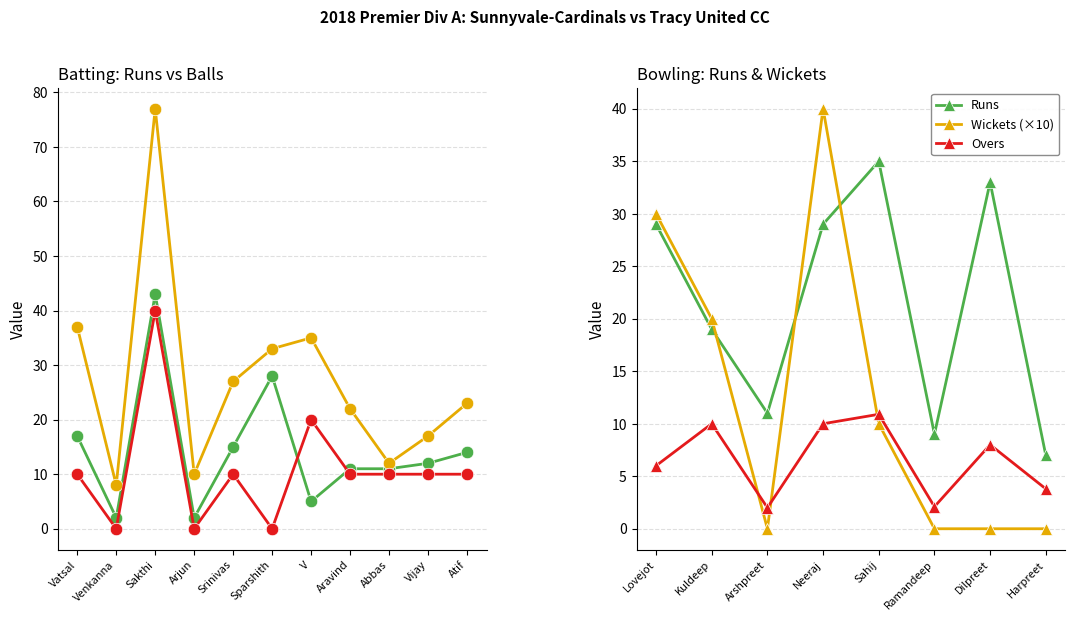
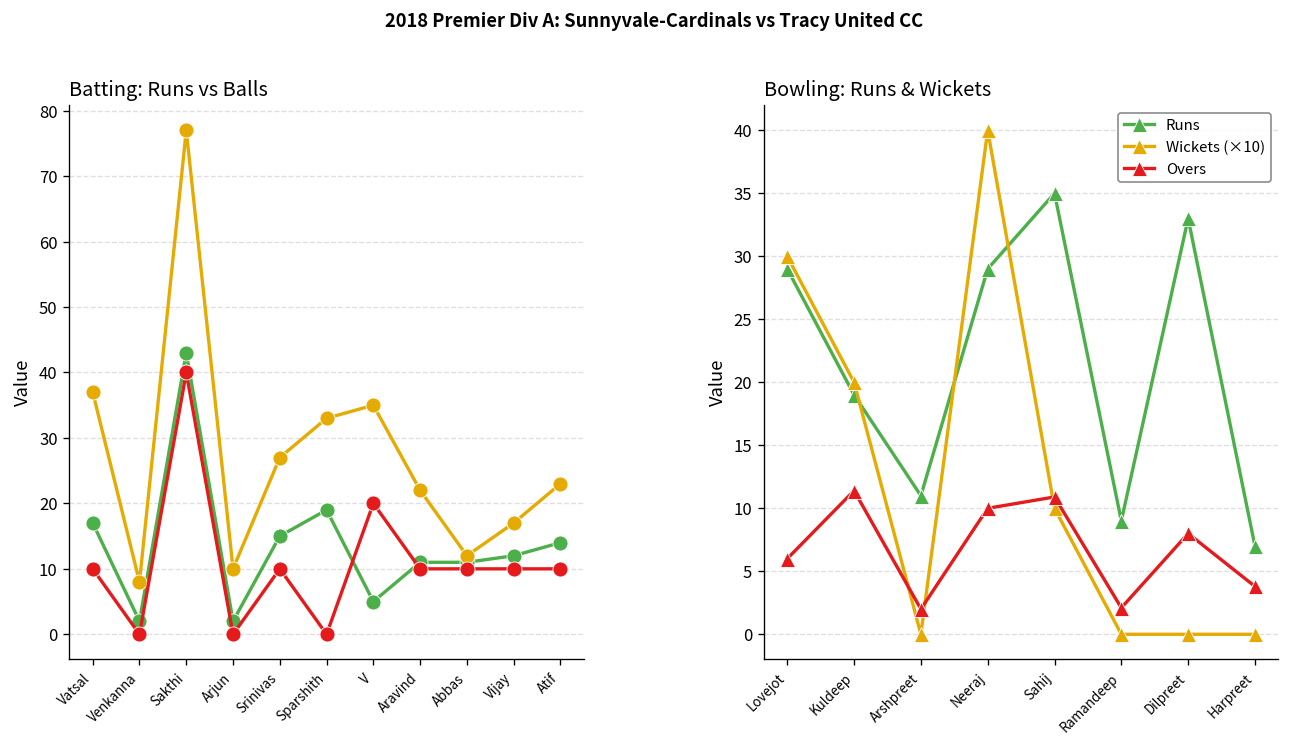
Batting: Runs vs Balls, Runs, Sparshith: 28 -> 19
Bowling: Runs & Wickets, Overs, Kuldeep: 10.0 -> 11.4
